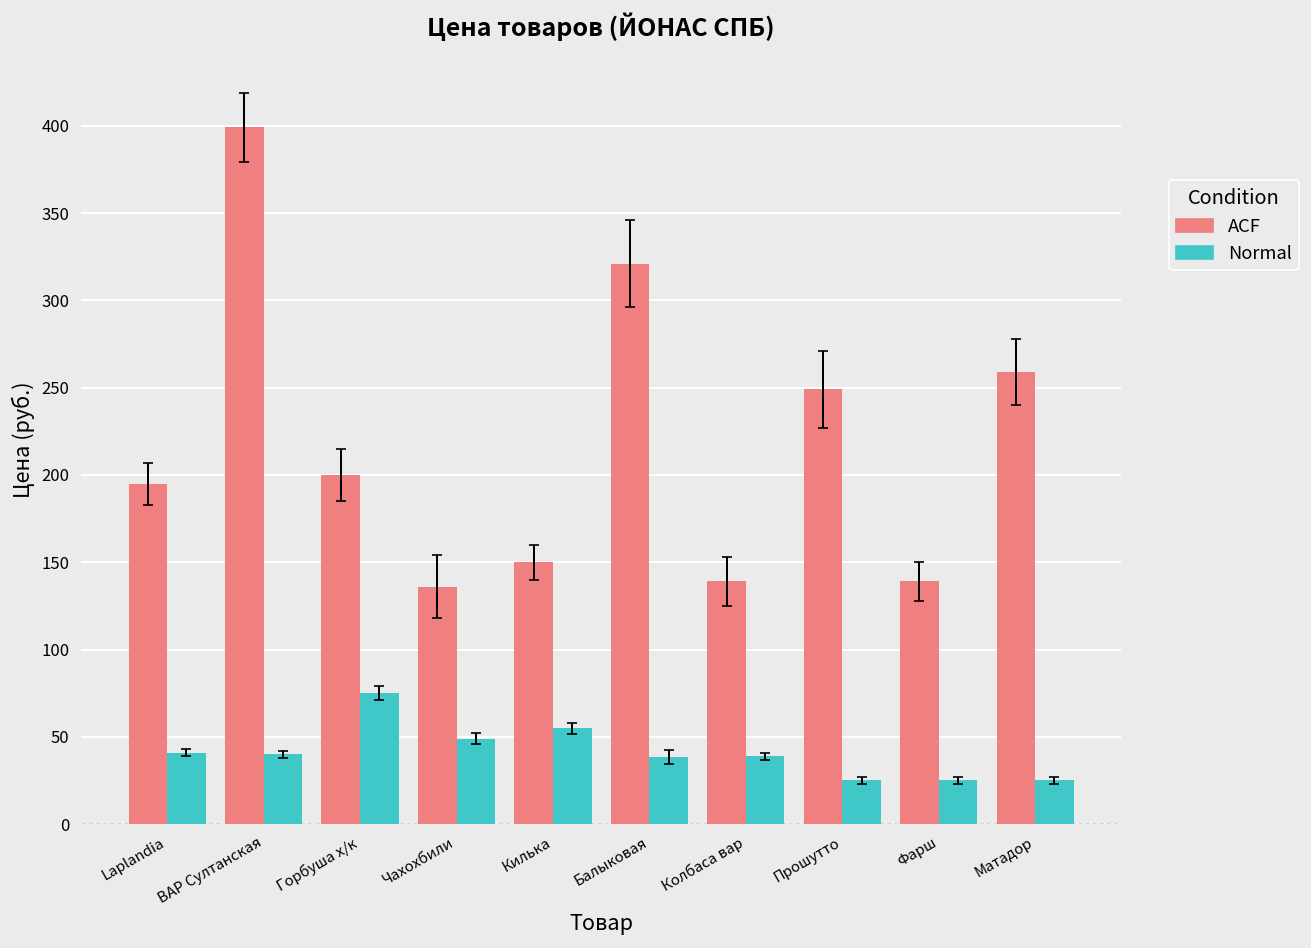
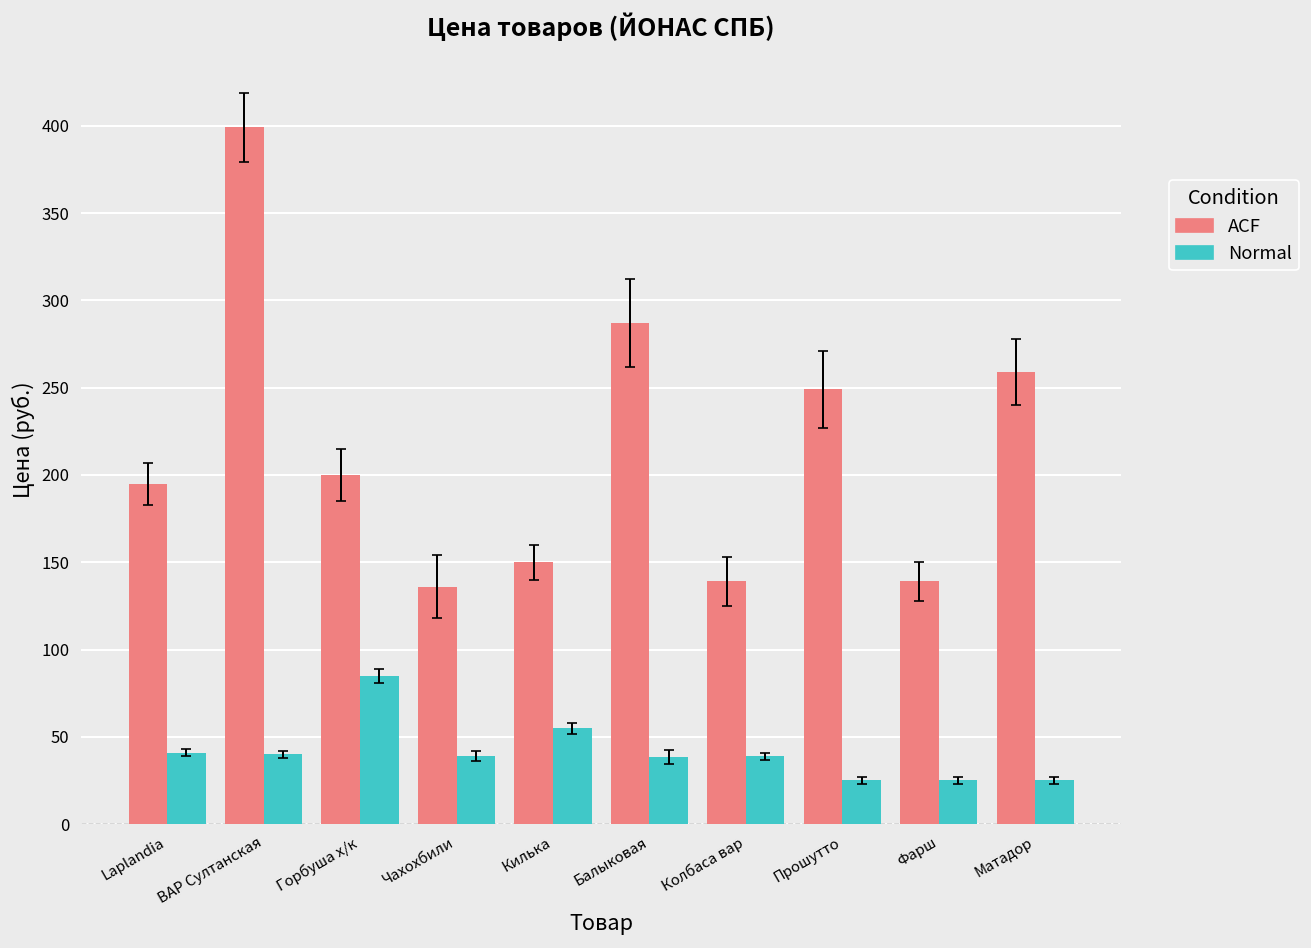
Normal, Горбуша х/к: 75 -> 85
Normal, Чахохбили: 49 -> 39
ACF, Балыковая: 321 -> 287
